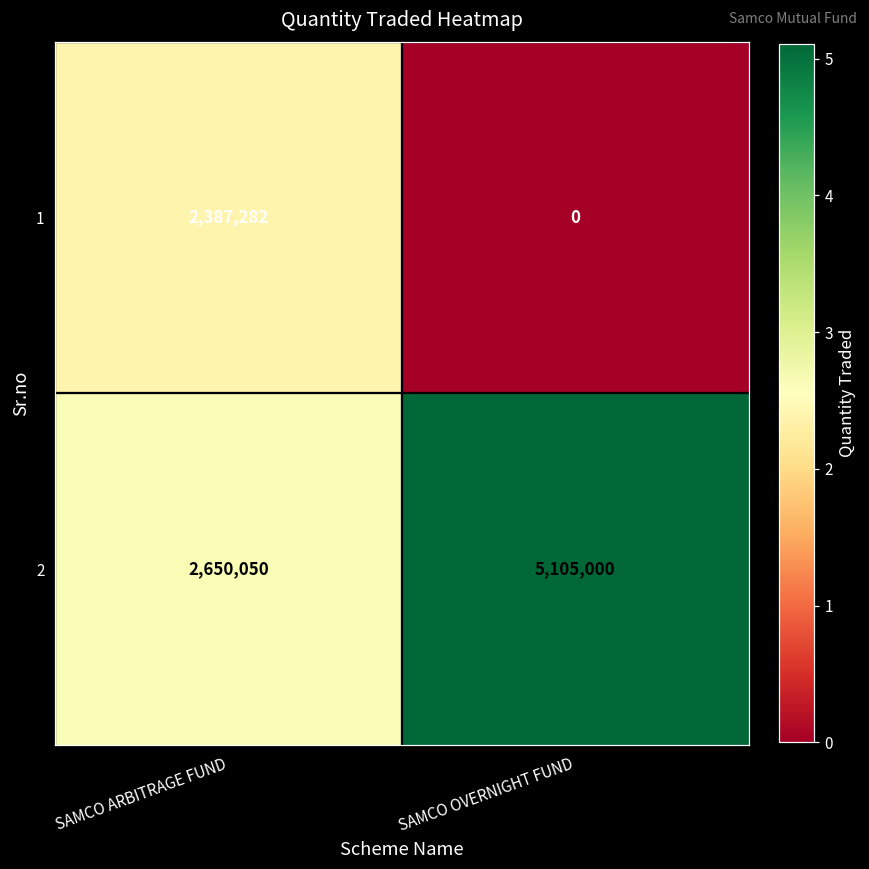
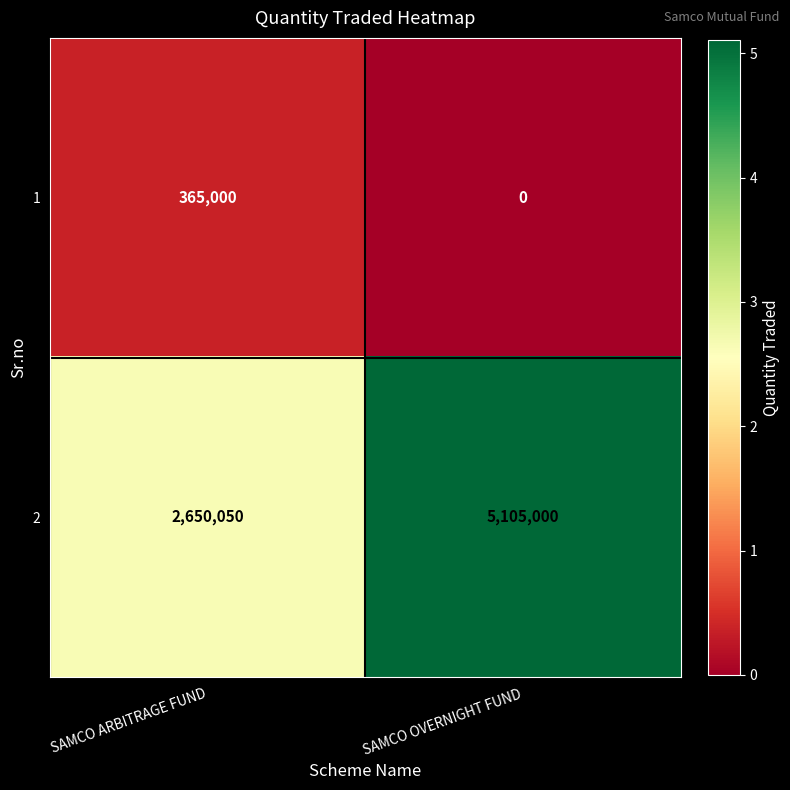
1, SAMCO ARBITRAGE FUND: 2,387,282 -> 365,000
